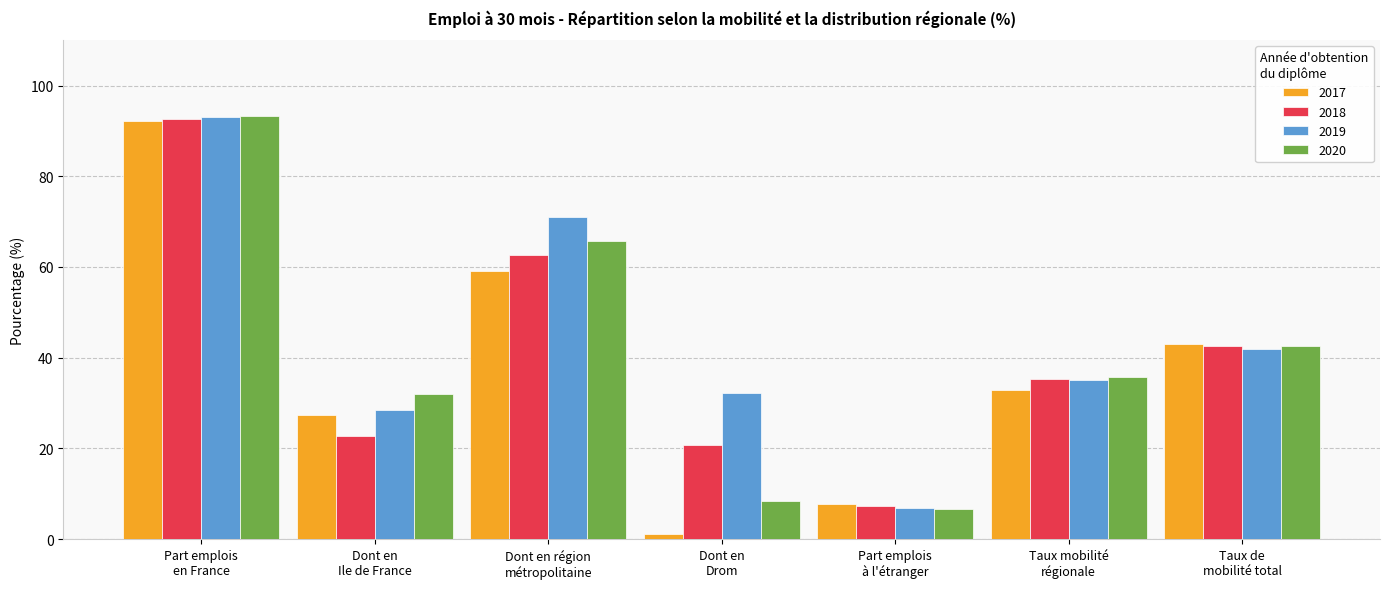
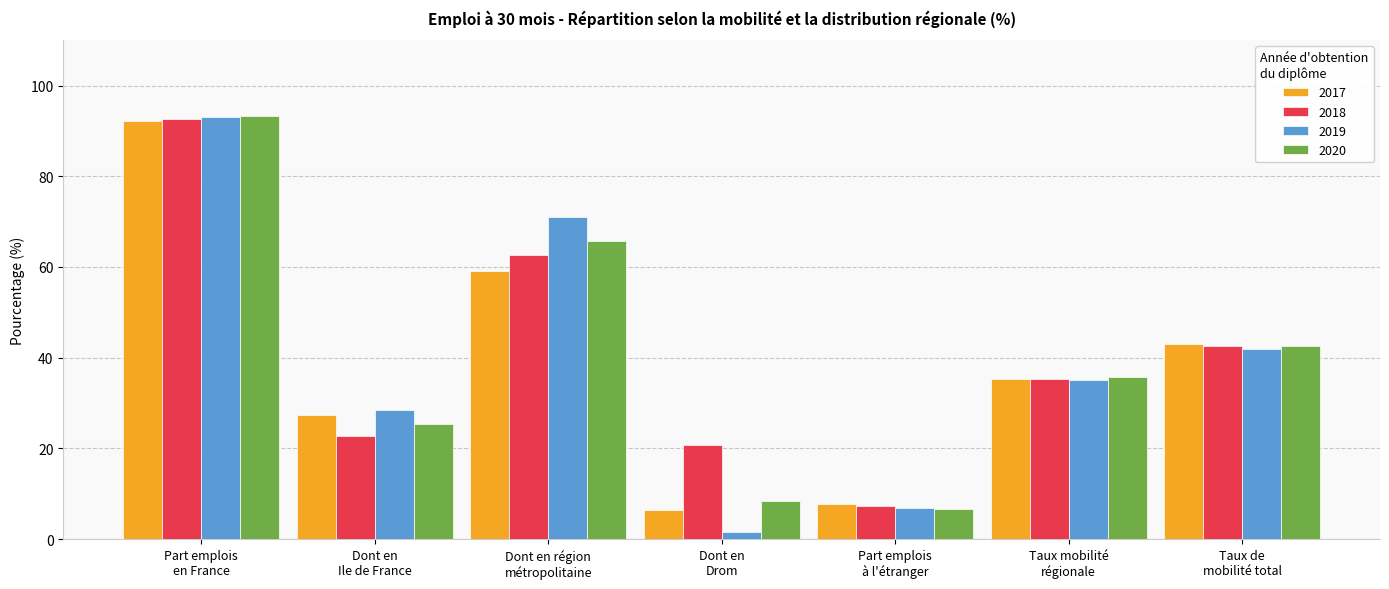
2020, Dont en Ile de France: 32 -> 26
2017, Dont en Drom: 1 -> 6
2019, Dont en Drom: 32 -> 2
2017, Taux mobilité régionale: 33 -> 35
